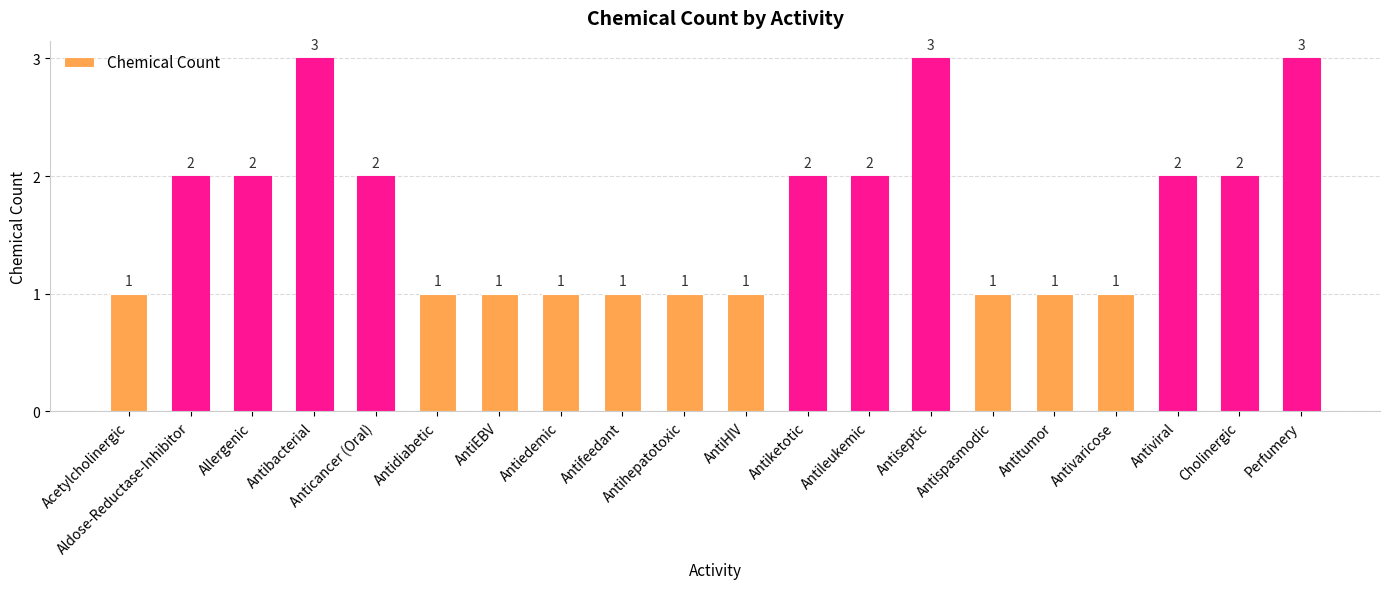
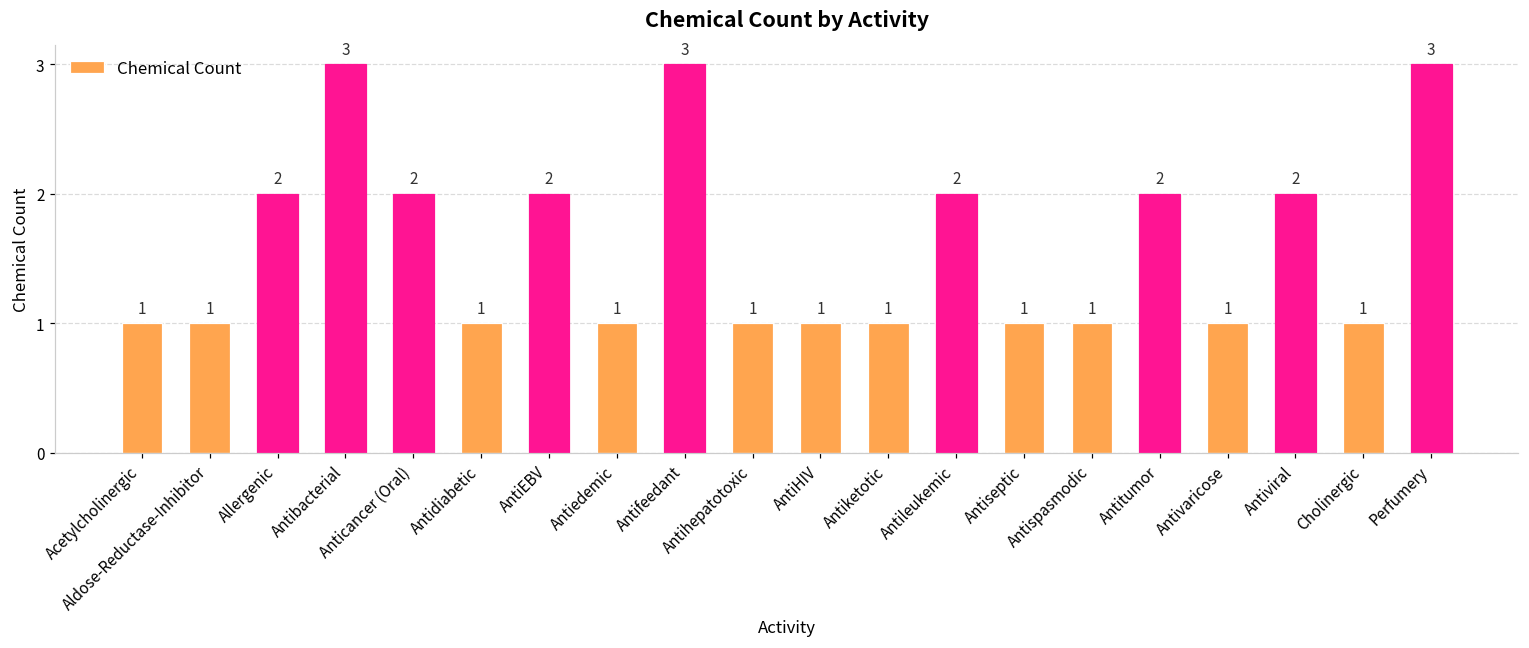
Aldose-Reductase-Inhibitor: 2 -> 1
AntiEBV: 1 -> 2
Antifeedant: 1 -> 3
Antiketotic: 2 -> 1
Antiseptic: 3 -> 1
Antitumor: 1 -> 2
Cholinergic: 2 -> 1
